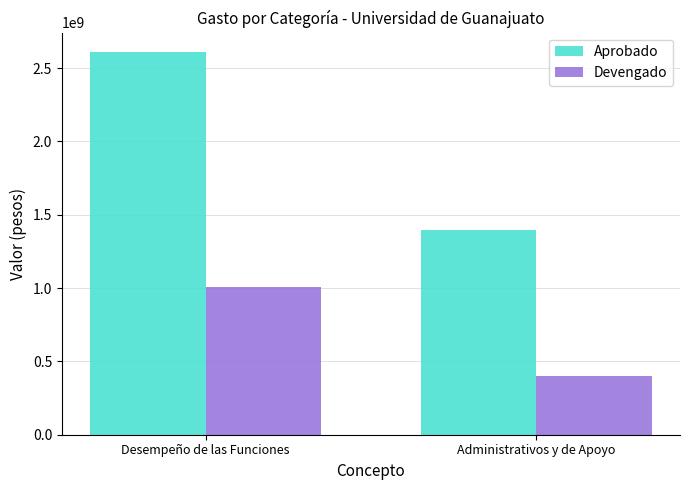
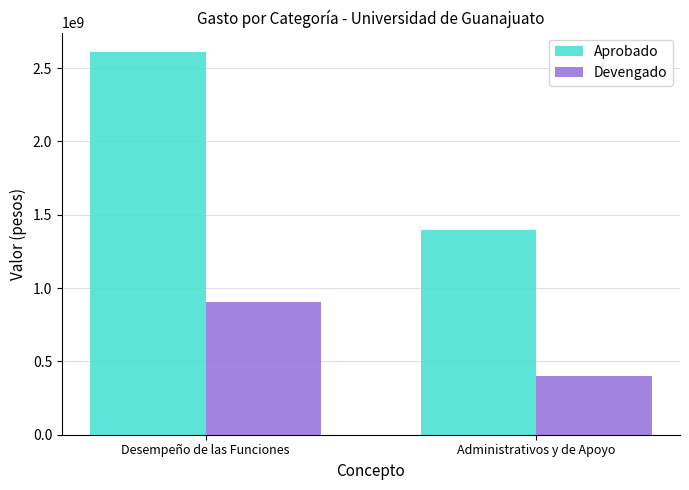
Devengado, Desempeño de las Funciones: 1010000000 -> 910000000
